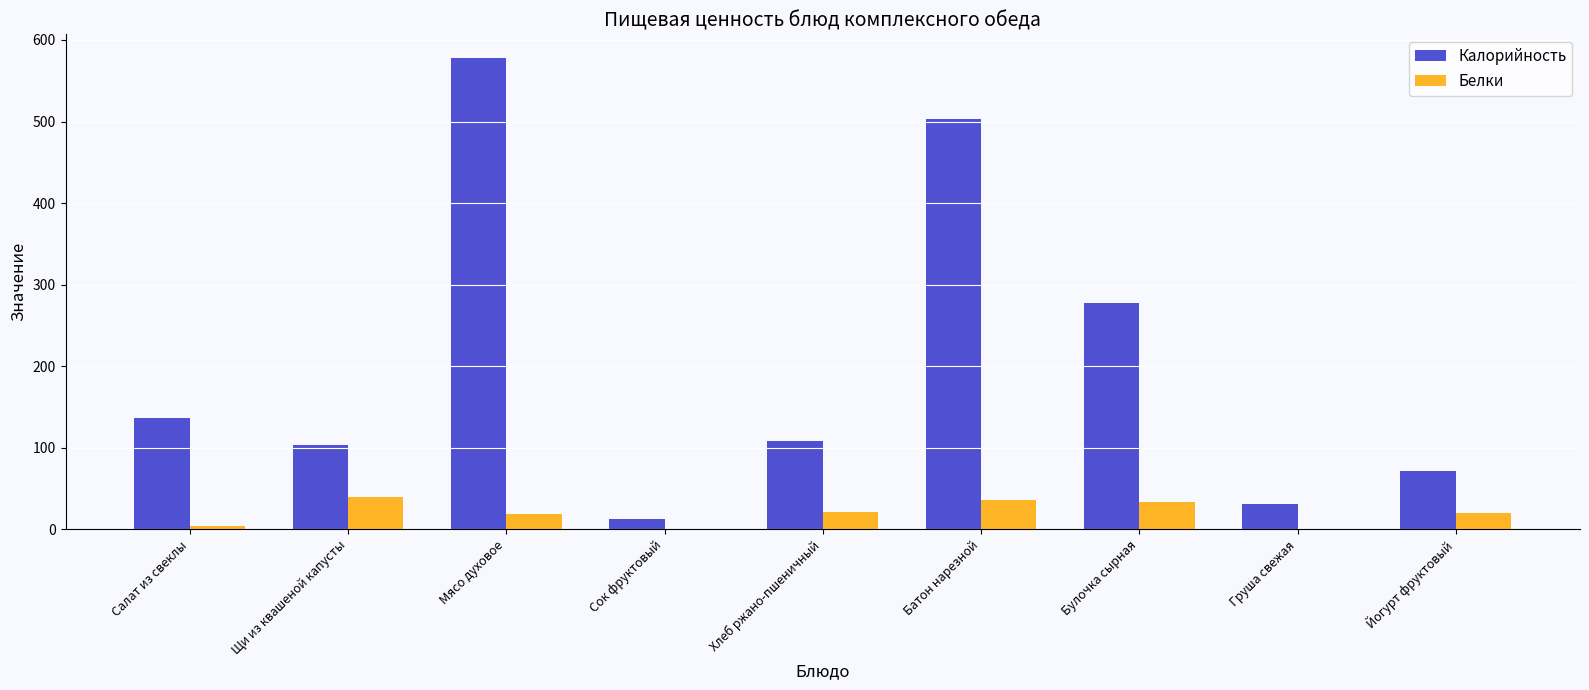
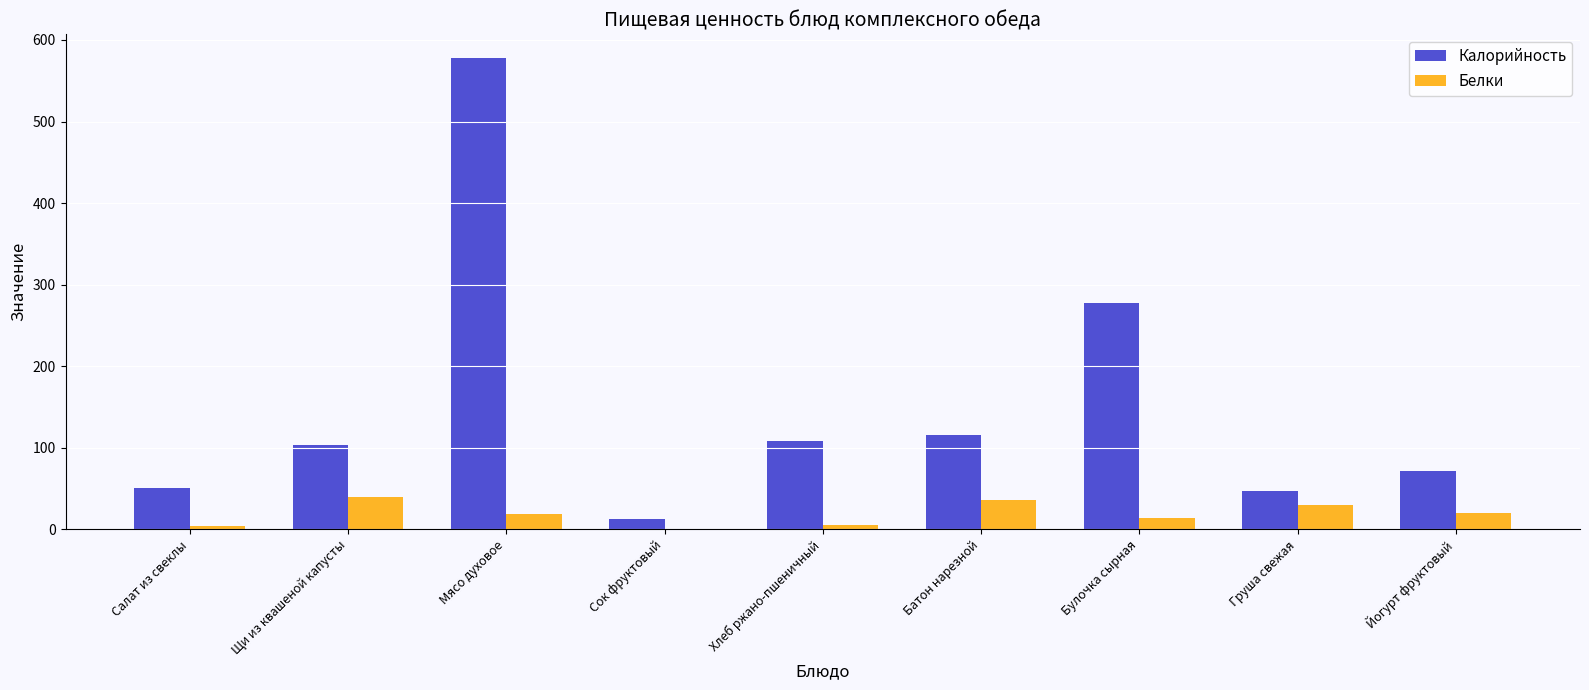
Калорийность, Салат из свеклы: 140 -> 50
Белки, Хлеб ржано-пшеничный: 20 -> 0
Калорийность, Батон нарезной: 500 -> 120
Белки, Булочка сырная: 30 -> 10
Калорийность, Груша свежая: 30 -> 50
Белки, Груша свежая: 0 -> 30
